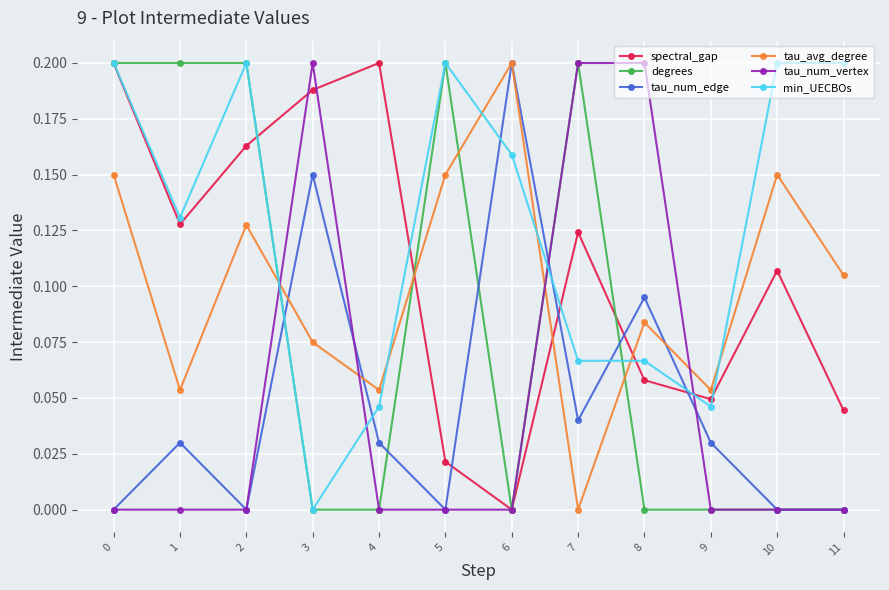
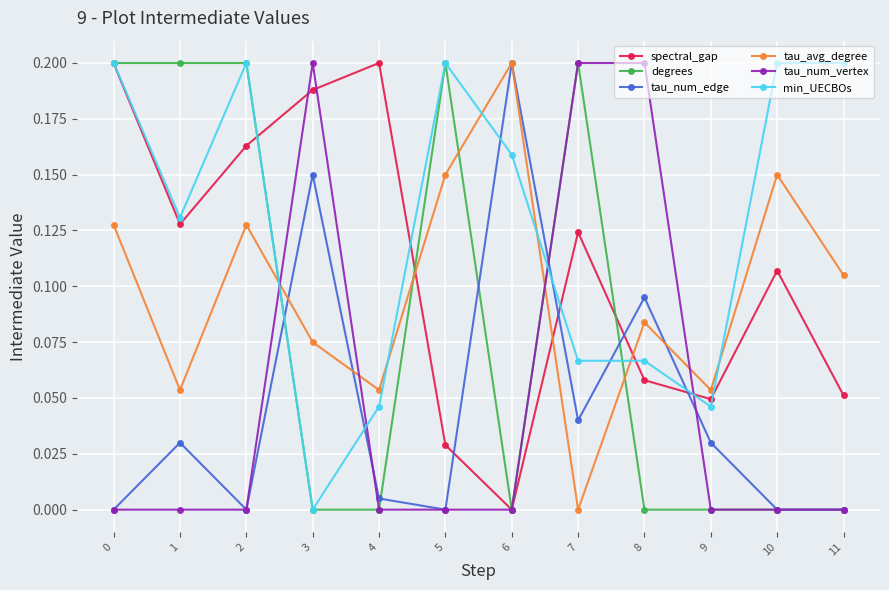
tau_avg_degree, 0: 0.150 -> 0.128
tau_num_edge, 4: 0.030 -> 0.005
spectral_gap, 5: 0.021 -> 0.029
spectral_gap, 11: 0.045 -> 0.051
